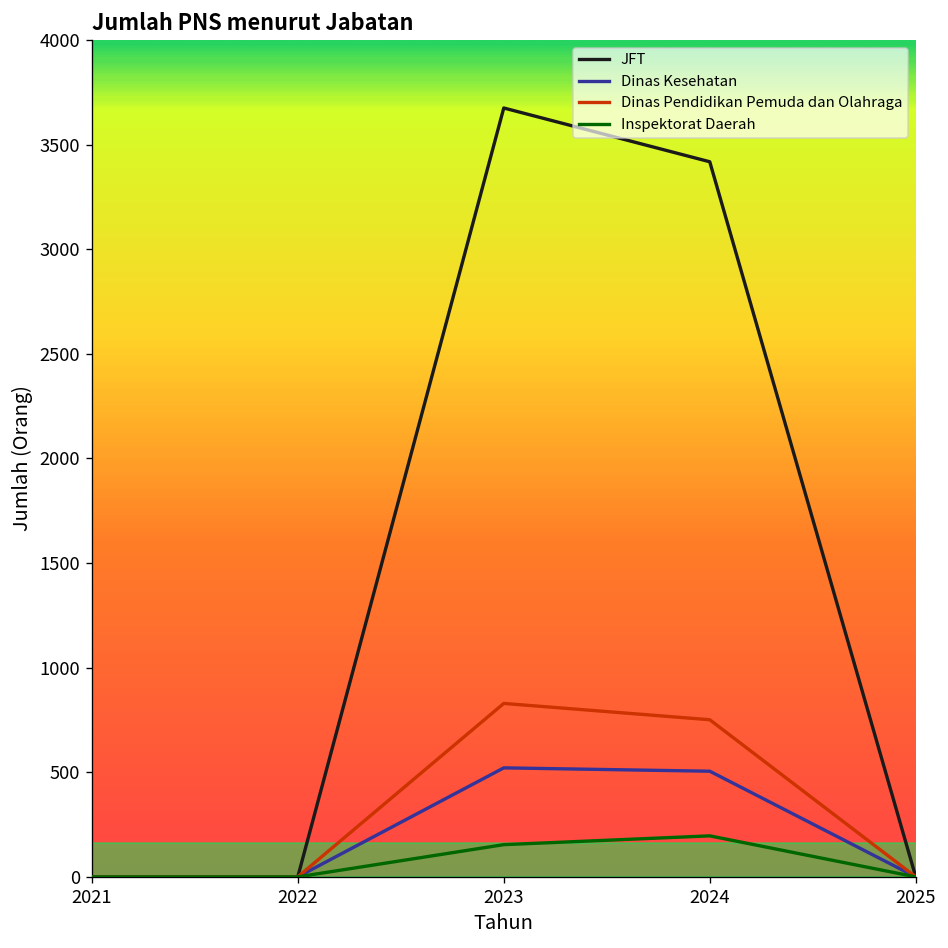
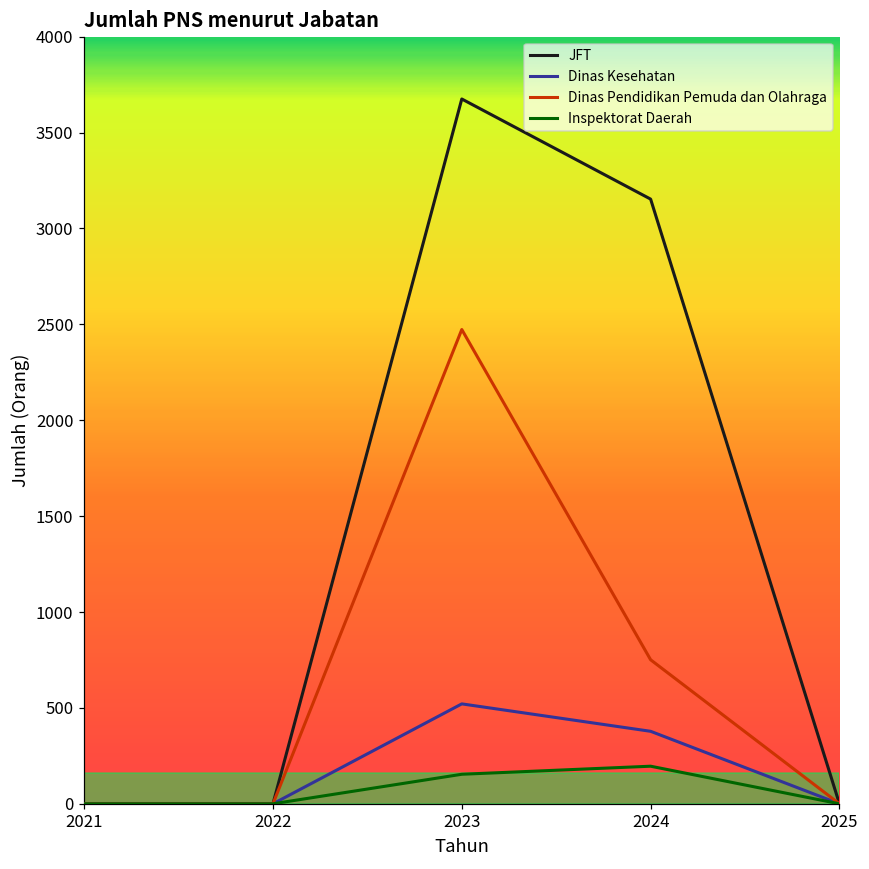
Dinas Pendidikan Pemuda dan Olahraga, 2023: 830 -> 2470
JFT, 2024: 3420 -> 3150
Dinas Kesehatan, 2024: 510 -> 380
